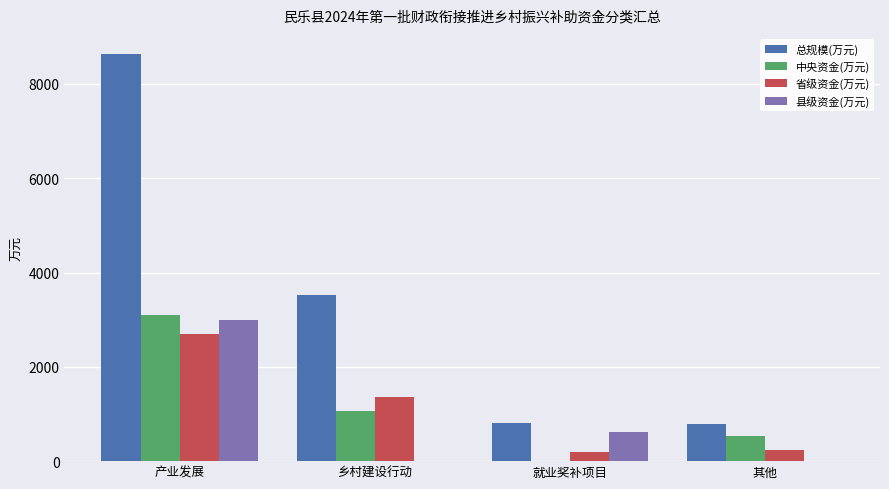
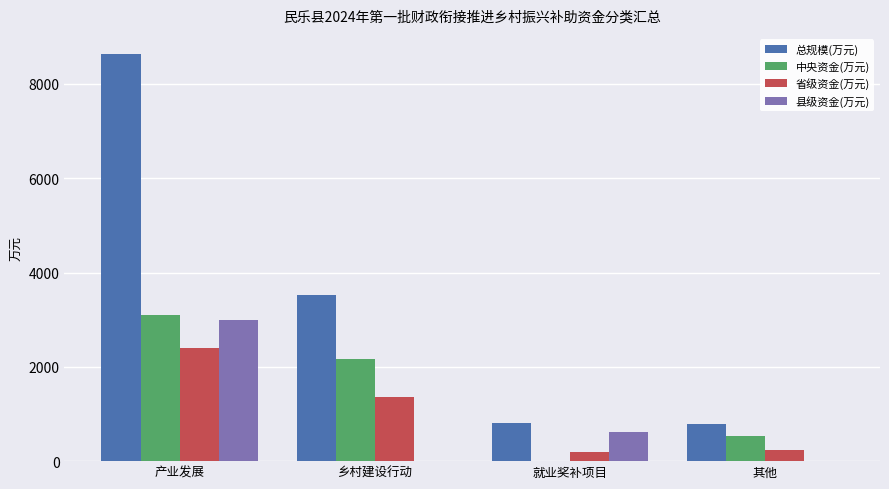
省级资金(万元), 产业发展: 2700 -> 2400
中央资金(万元), 乡村建设行动: 1100 -> 2200
